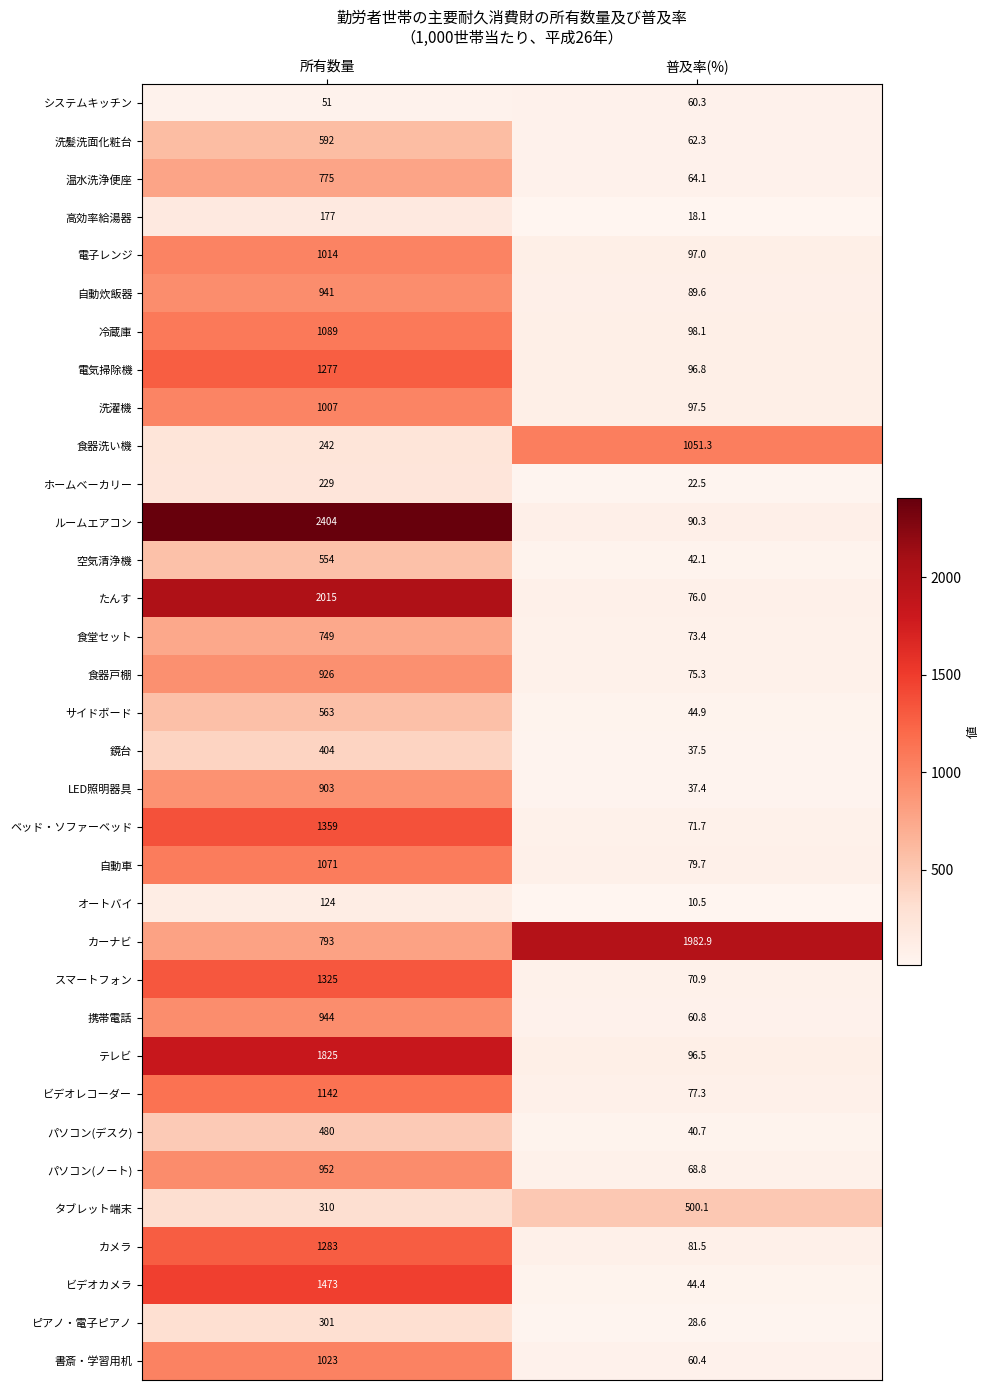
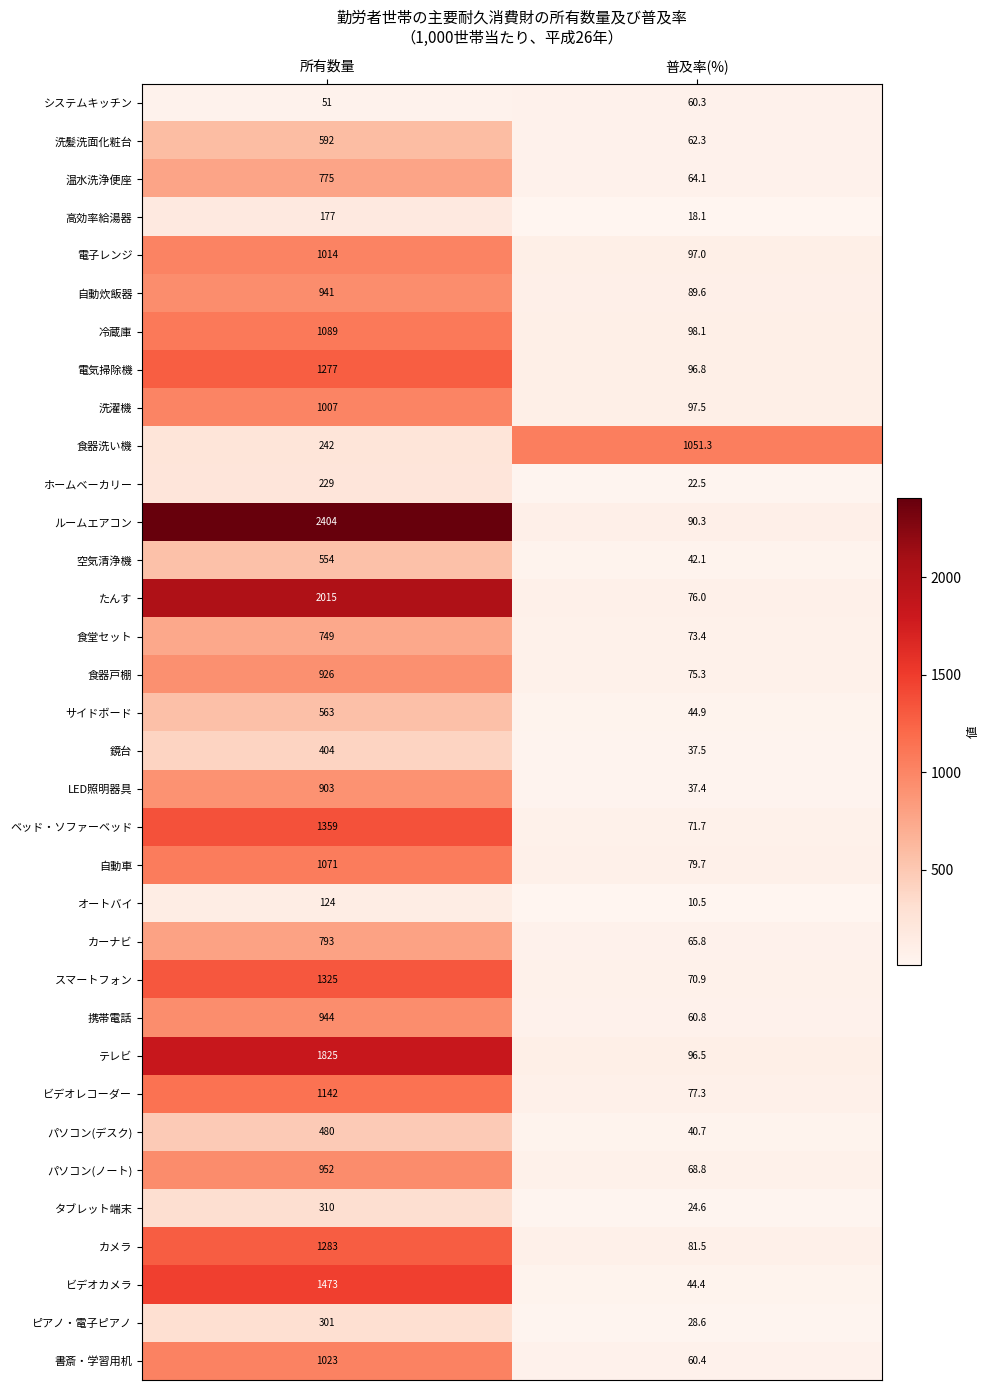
カーナビ, 普及率(%): 1982.9 -> 65.8
タブレット端末, 普及率(%): 500.1 -> 24.6
